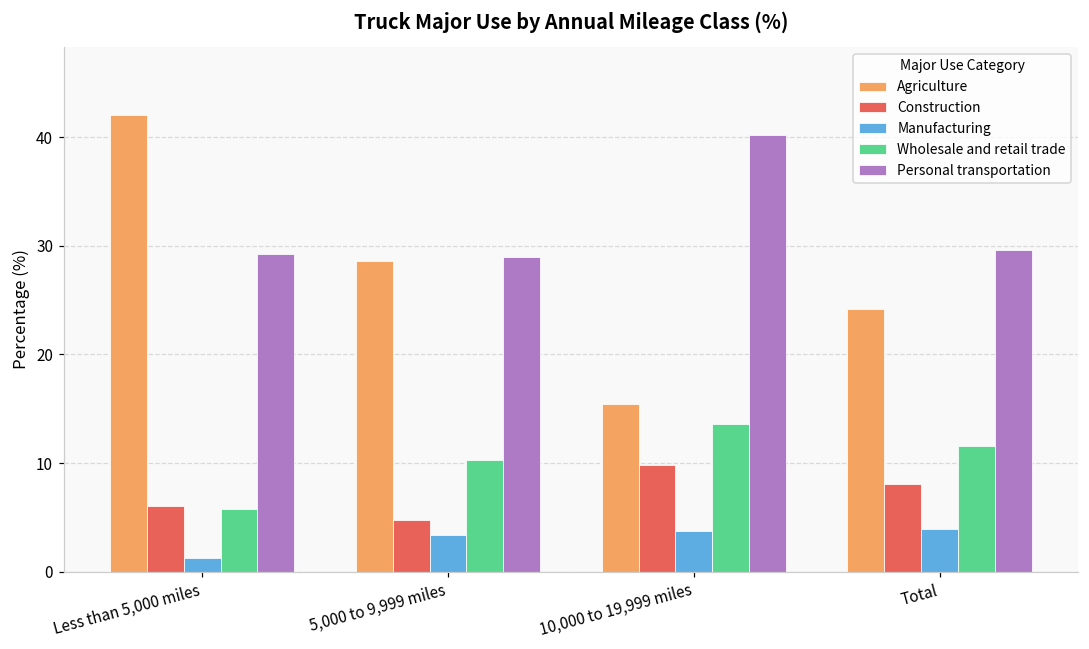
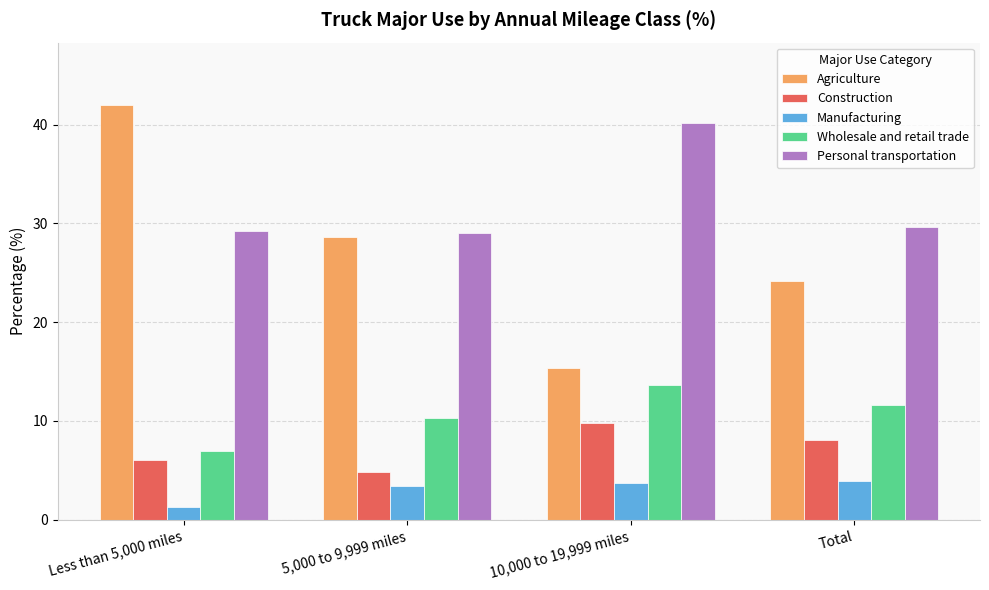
Wholesale and retail trade, Less than 5,000 miles: 6 -> 7
